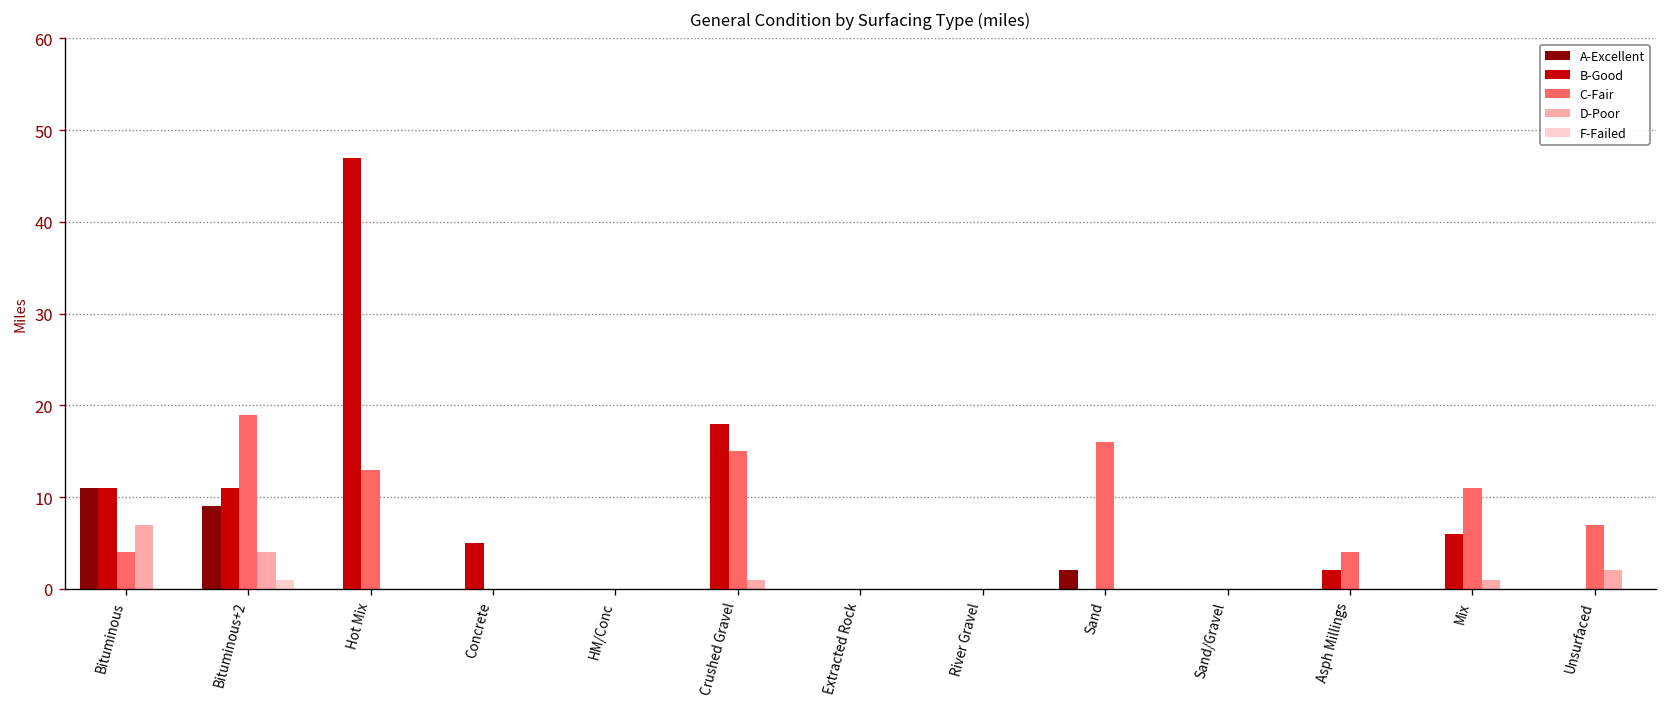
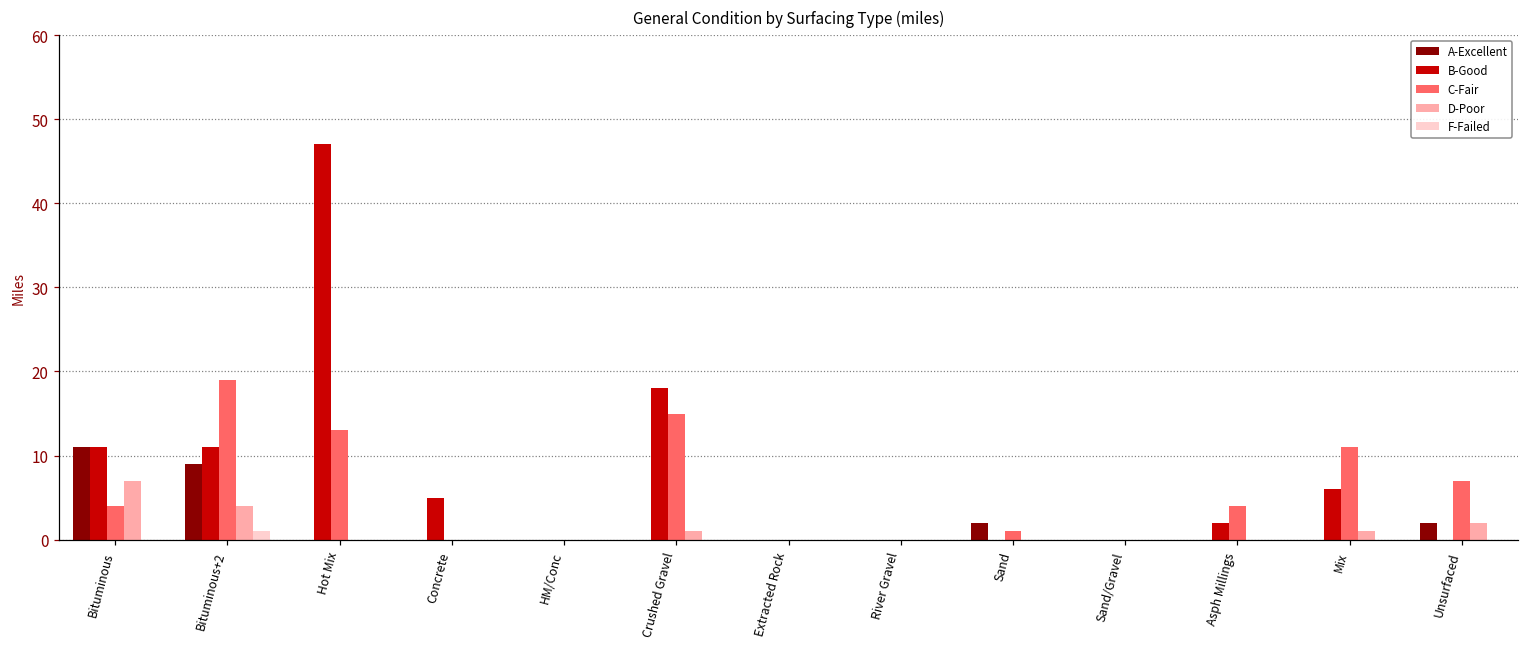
C-Fair, Sand: 16 -> 1
A-Excellent, Unsurfaced: 0 -> 2
